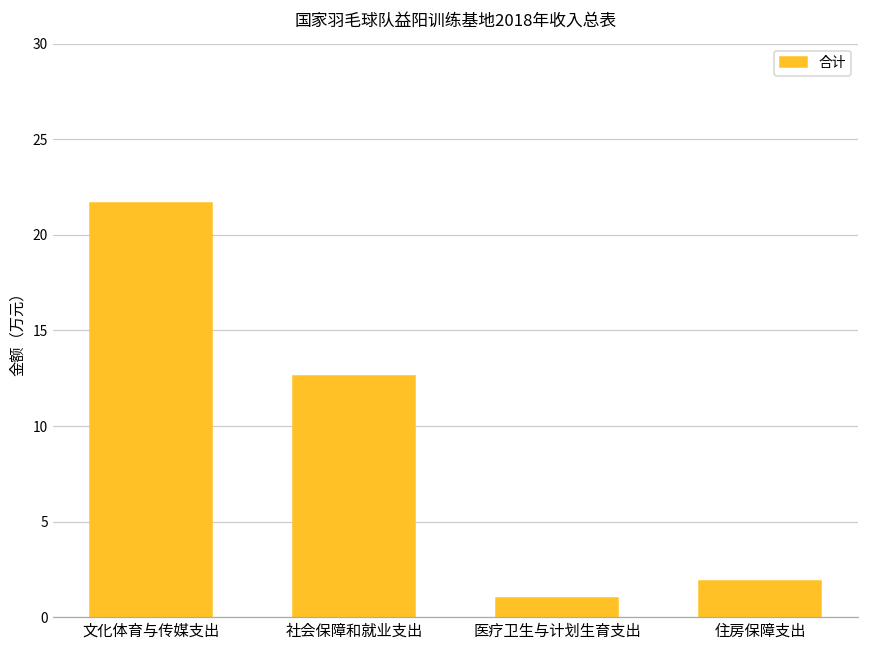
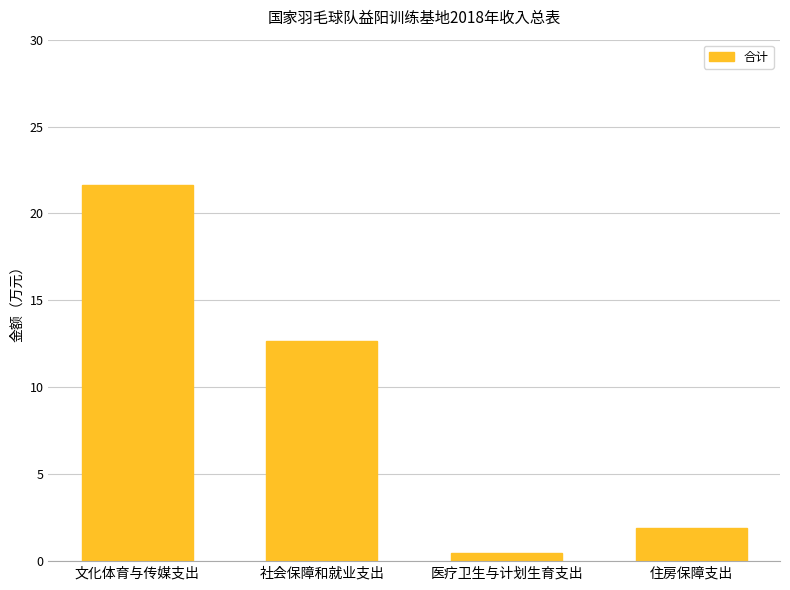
医疗卫生与计划生育支出: 1.0 -> 0.5
